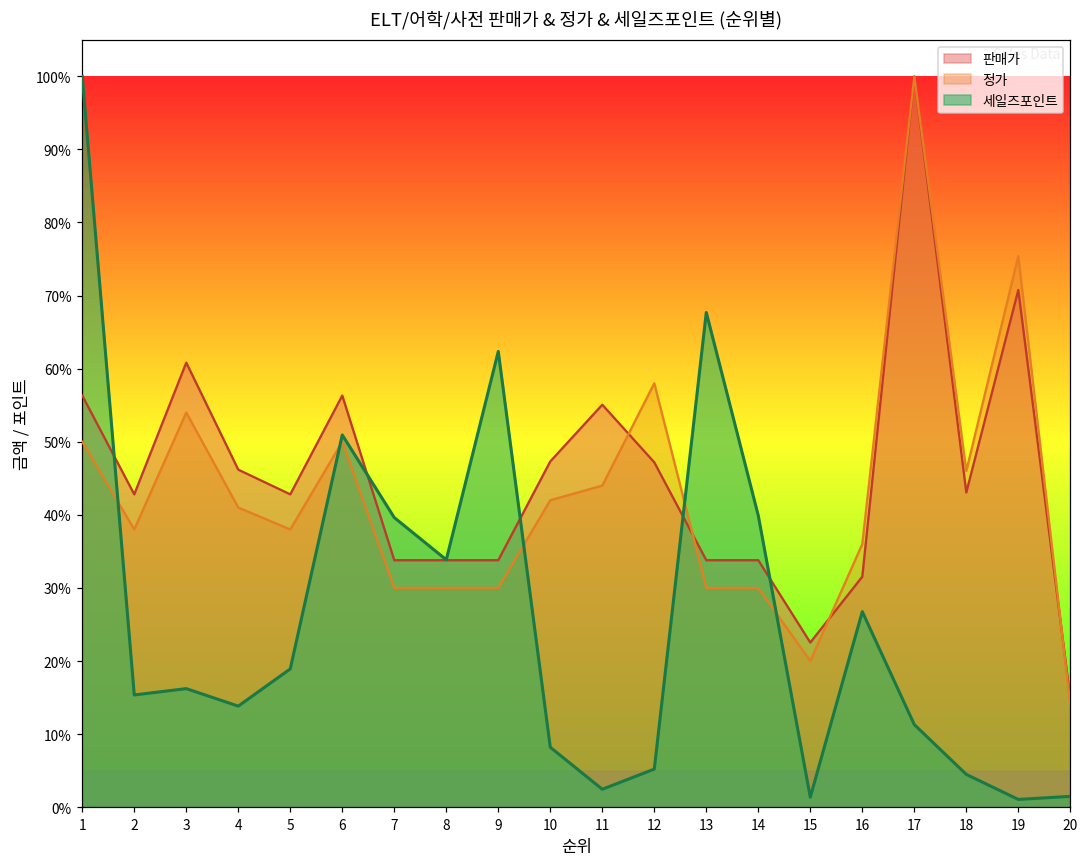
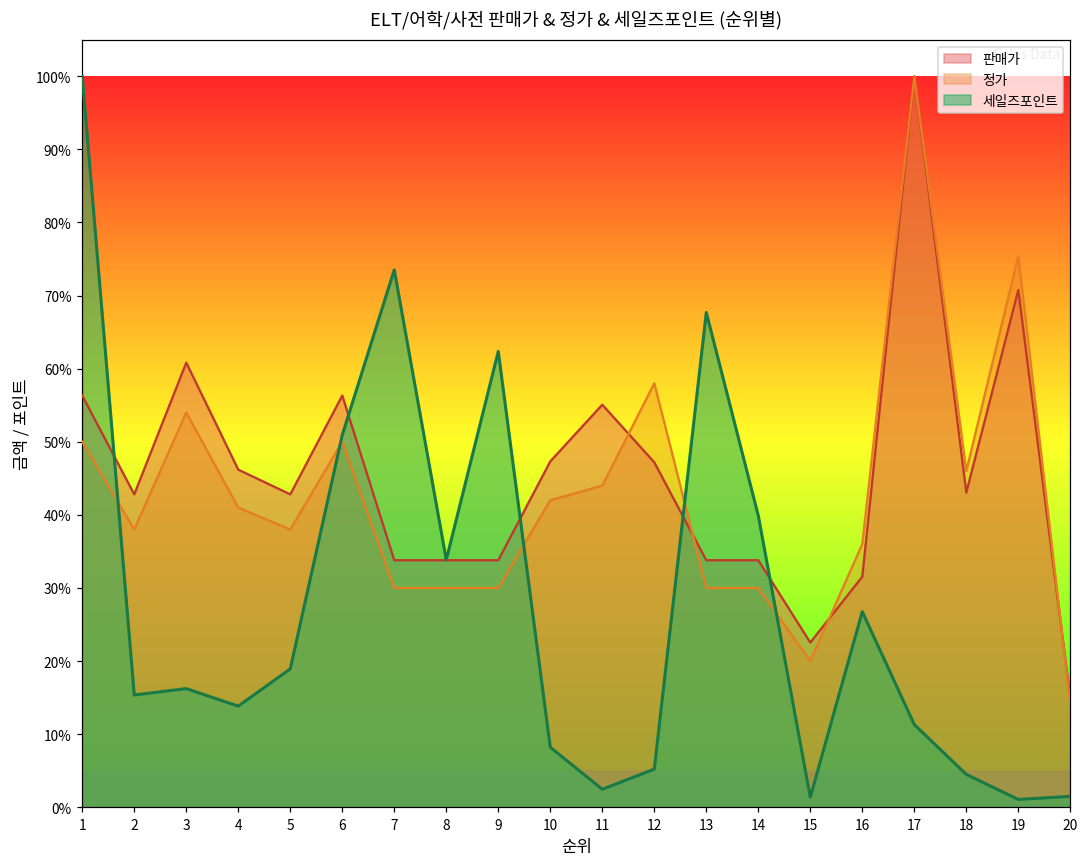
세일즈포인트, 7: 40% -> 74%
